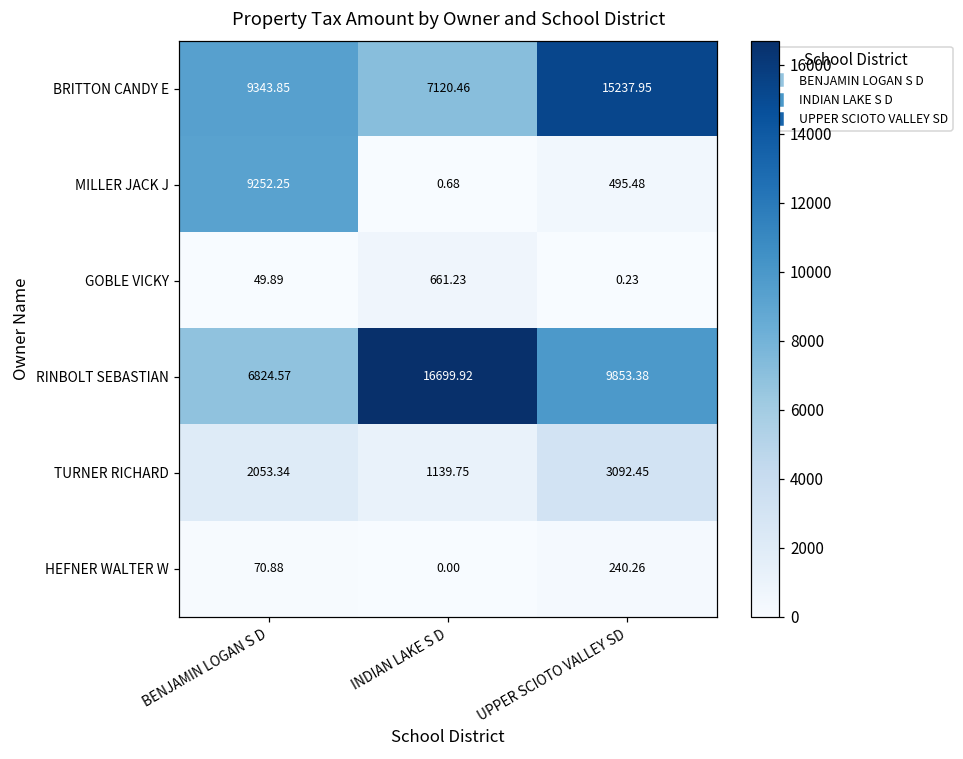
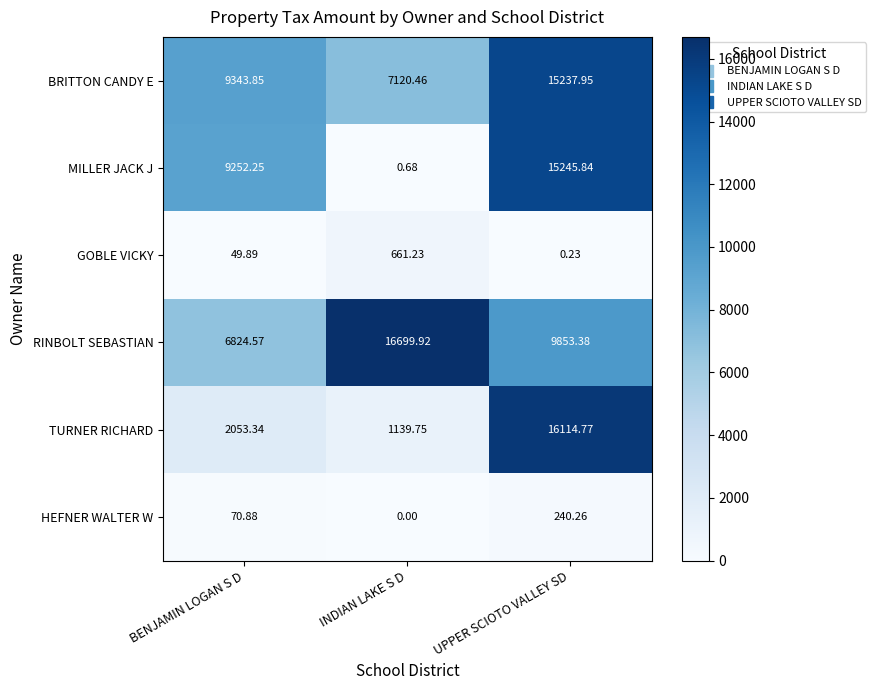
MILLER JACK J, UPPER SCIOTO VALLEY SD: 495.48 -> 15245.84
TURNER RICHARD, UPPER SCIOTO VALLEY SD: 3092.45 -> 16114.77
